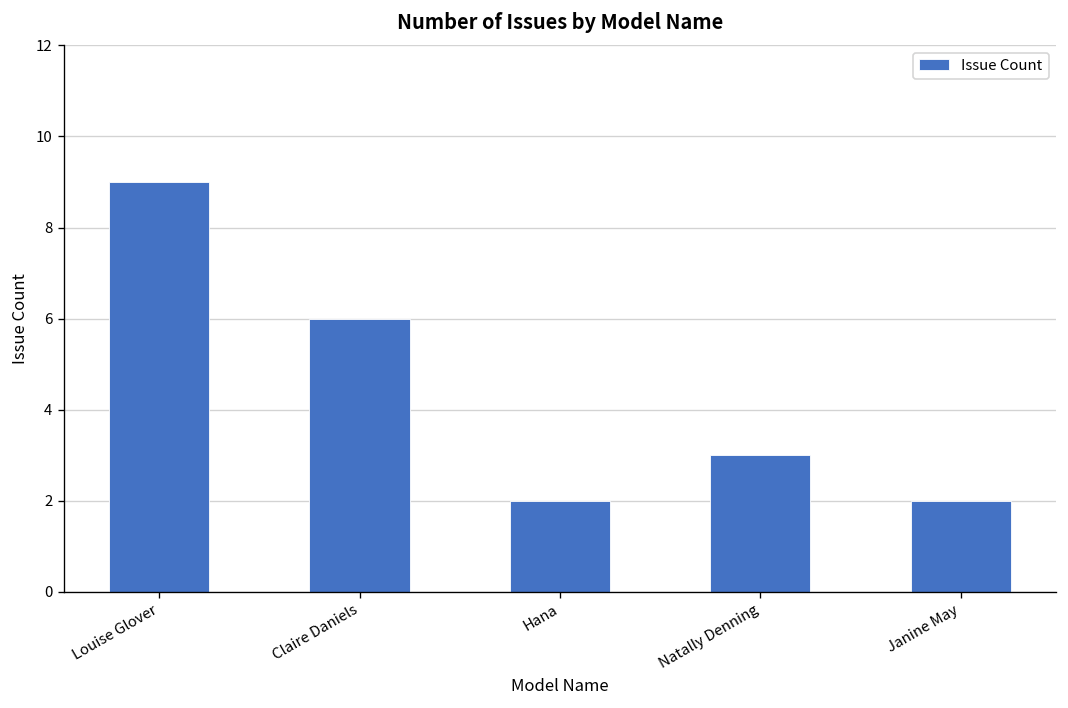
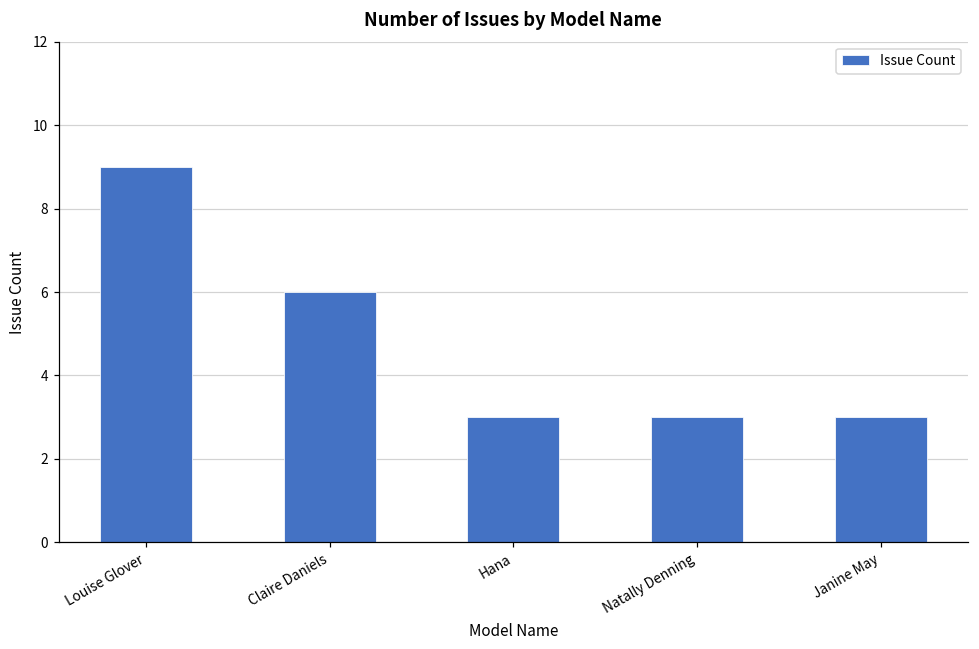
Hana: 2 -> 3
Janine May: 2 -> 3
